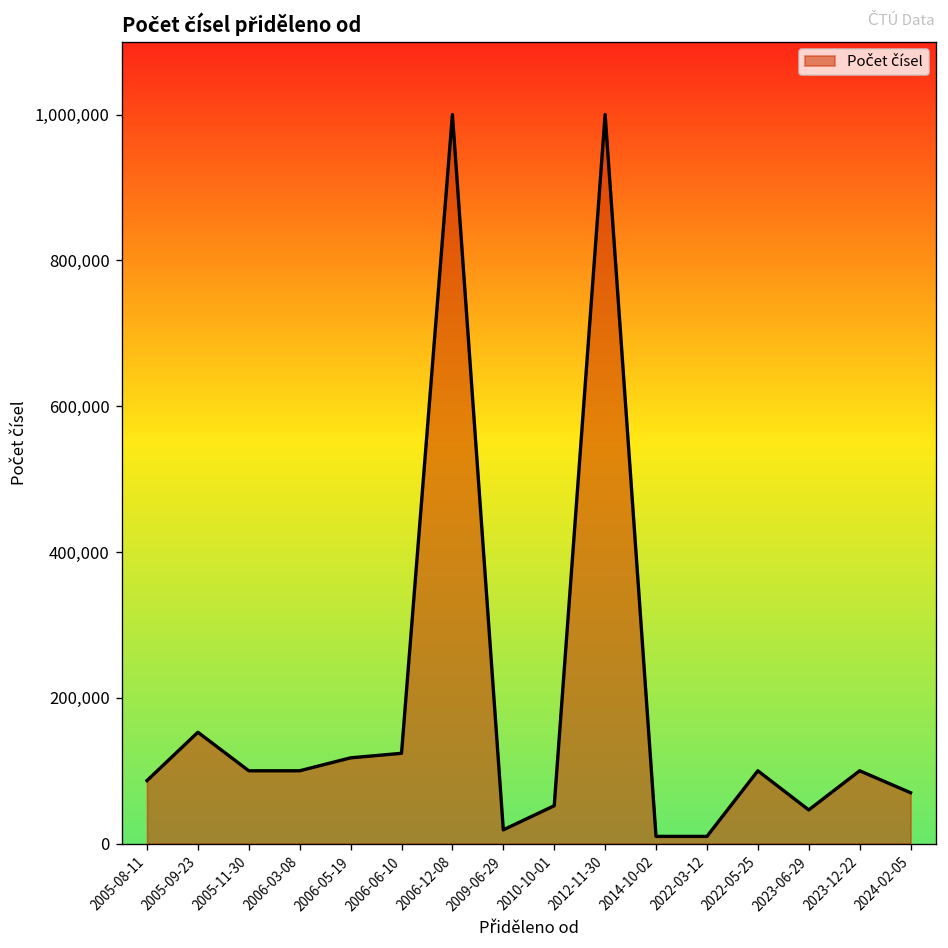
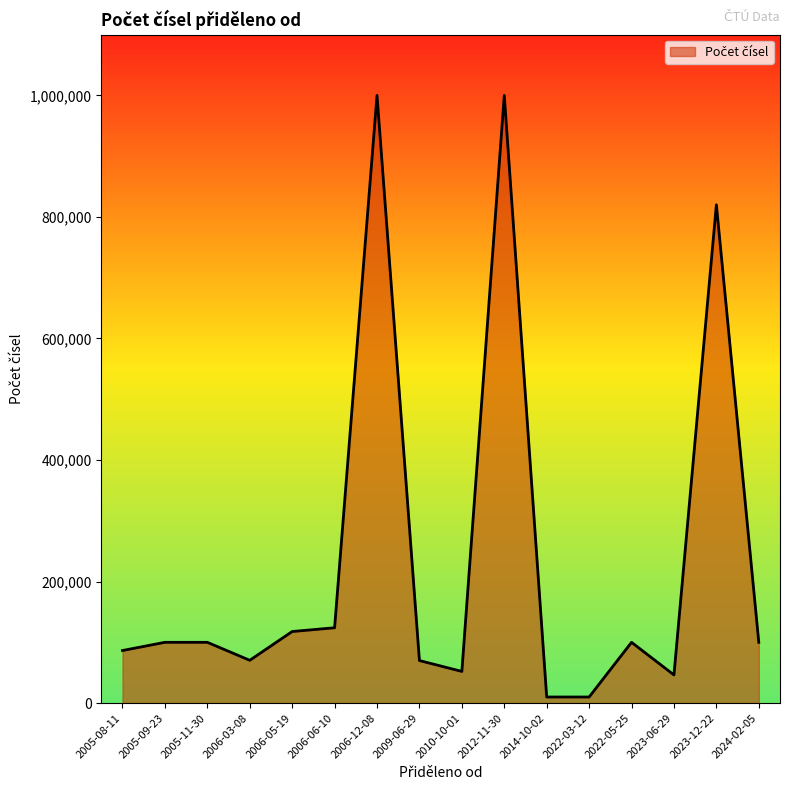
2005-09-23: 150,000 -> 100,000
2006-03-08: 100,000 -> 70,000
2009-06-29: 20,000 -> 70,000
2023-12-22: 100,000 -> 820,000
2024-02-05: 70,000 -> 100,000
